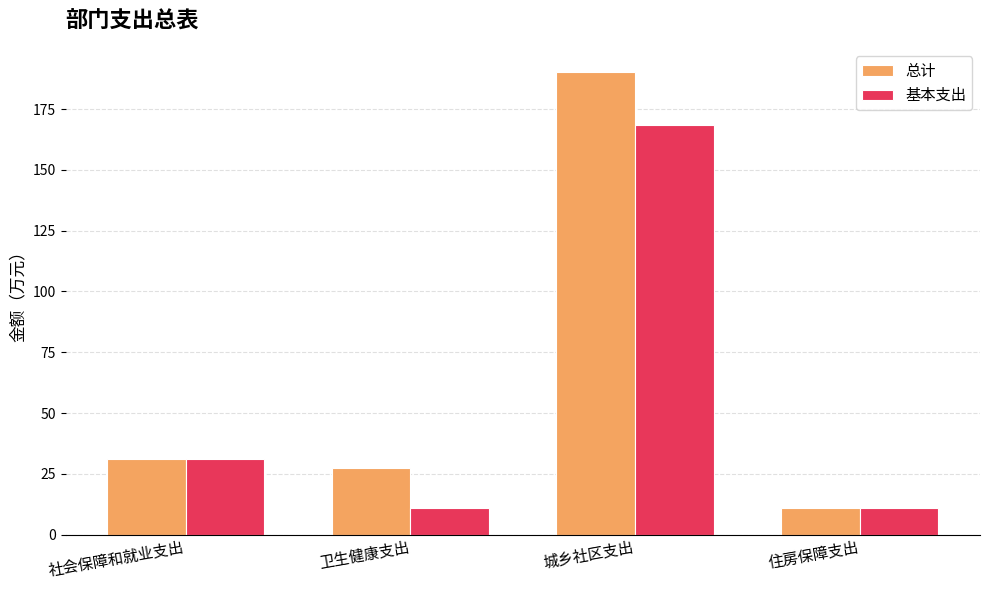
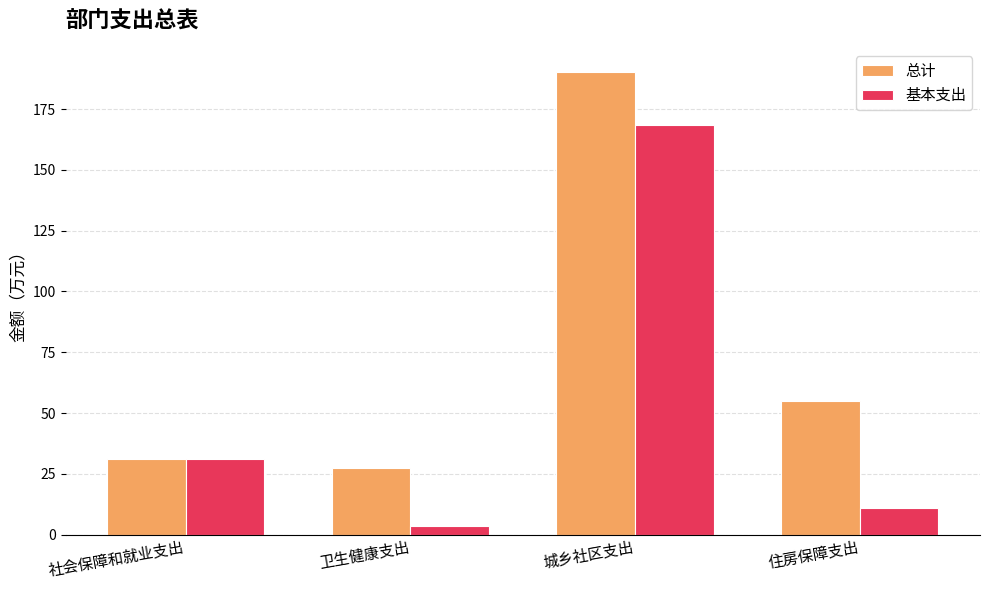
基本支出, 卫生健康支出: 11 -> 3
总计, 住房保障支出: 11 -> 55
